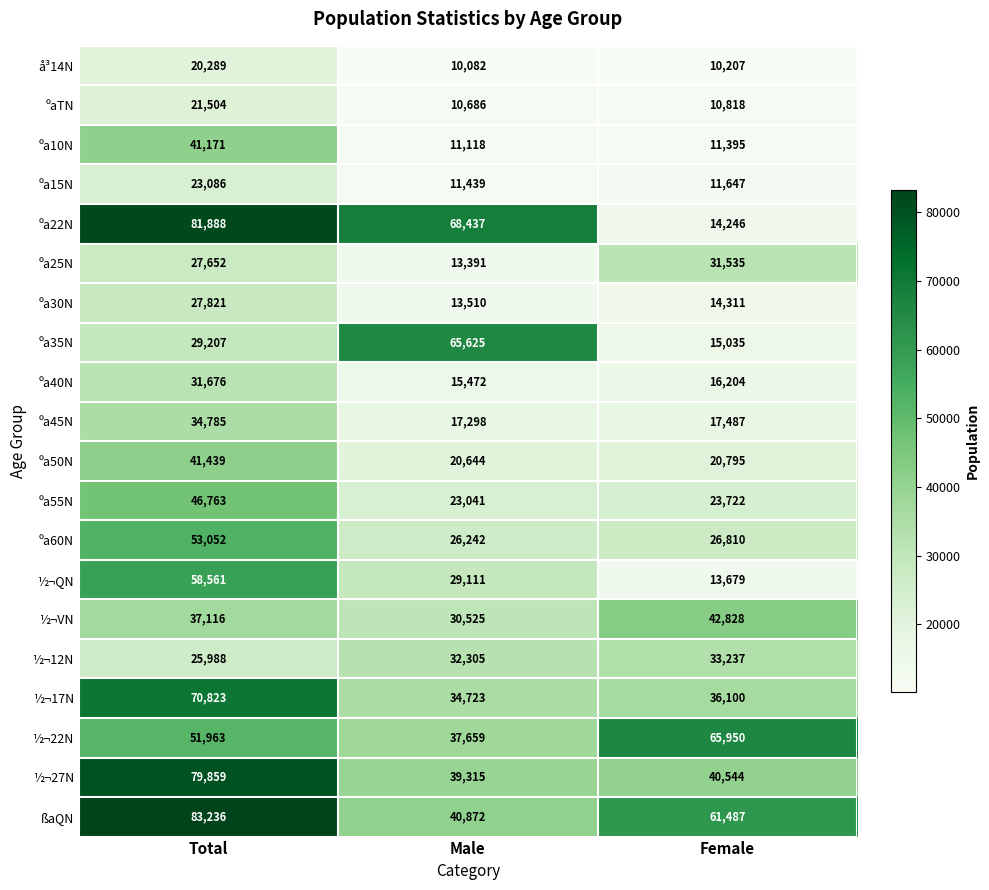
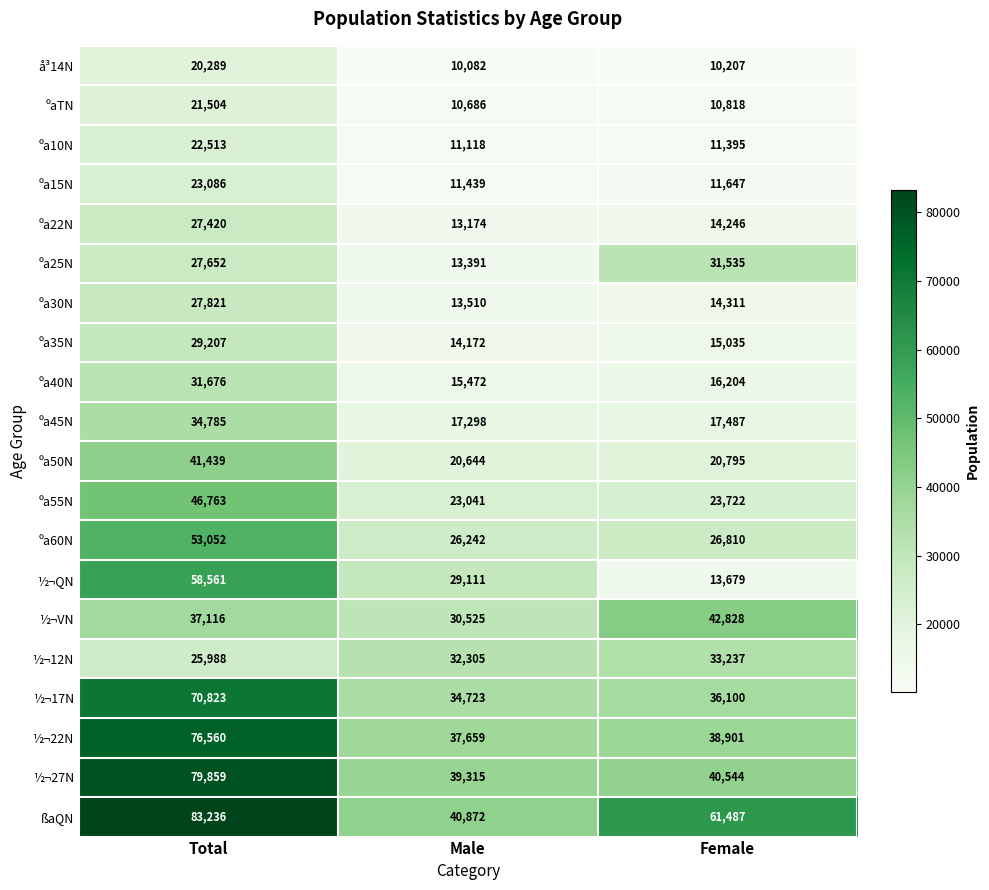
ºa10N, Total: 41,171 -> 22,513
ºa22N, Total: 81,888 -> 27,420
ºa22N, Male: 68,437 -> 13,174
ºa35N, Male: 65,625 -> 14,172
½¬22N, Total: 51,963 -> 76,560
½¬22N, Female: 65,950 -> 38,901
